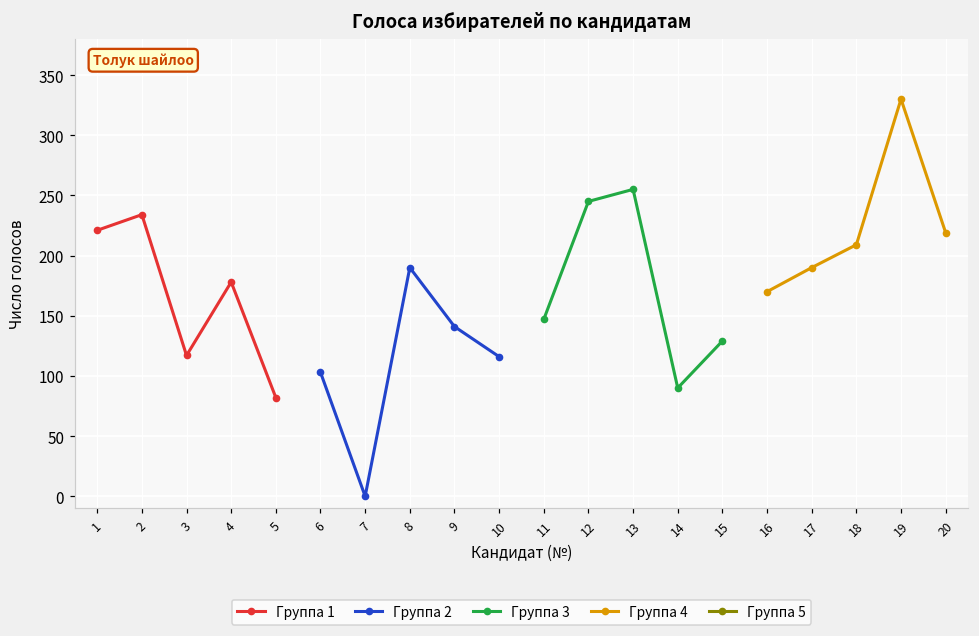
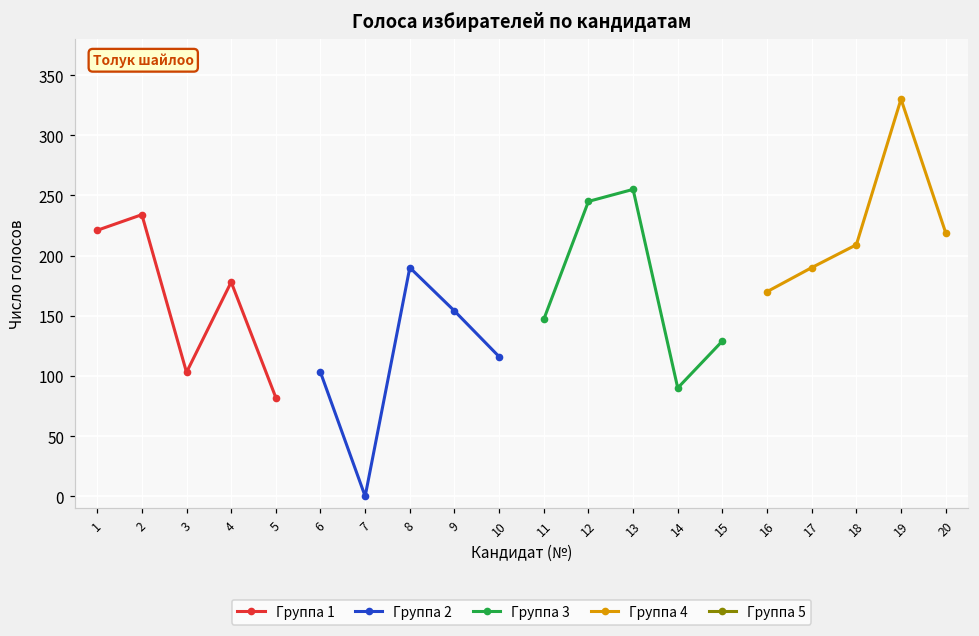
Группа 1, 3: 117 -> 103
Группа 2, 9: 141 -> 154
